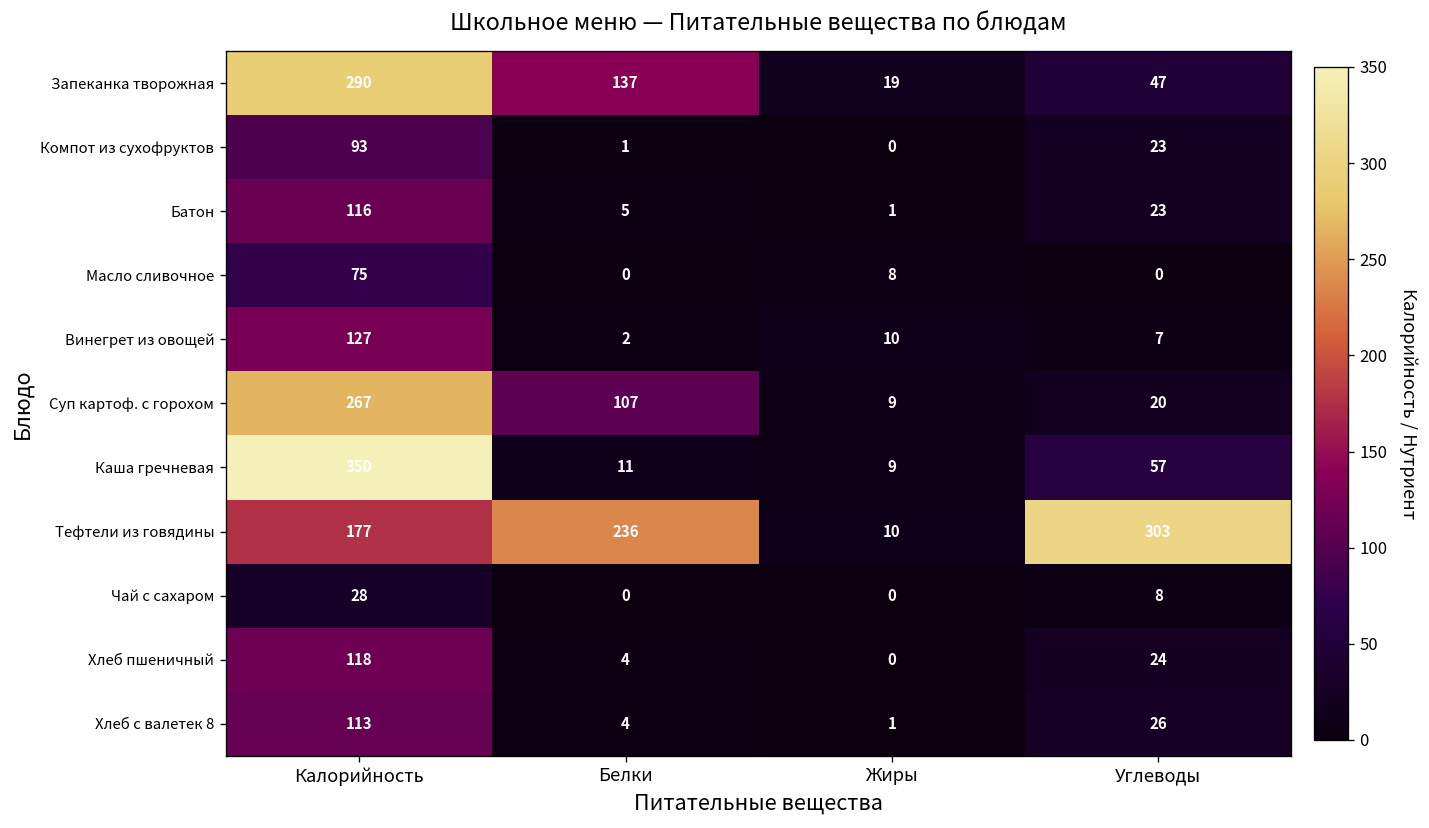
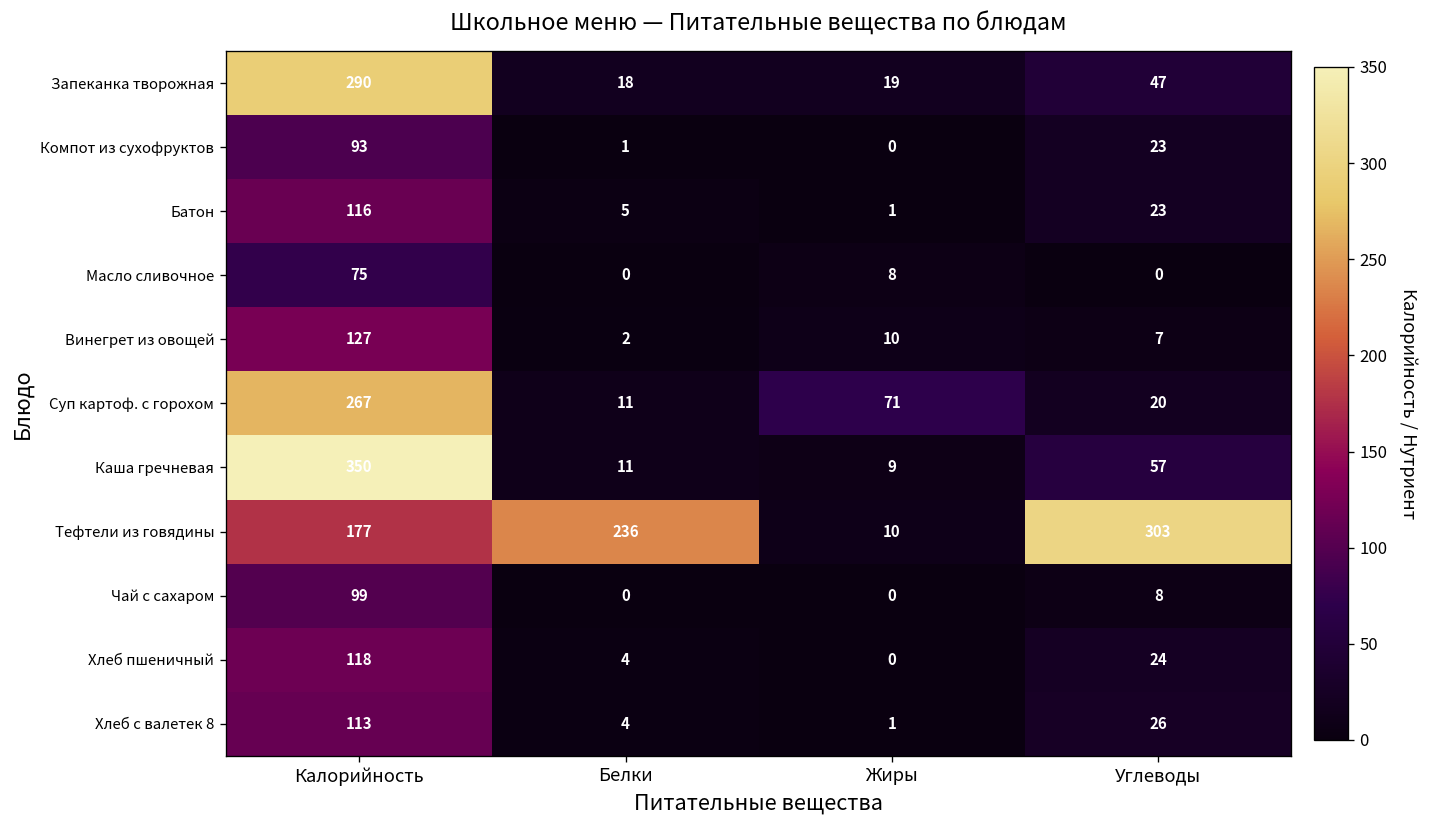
Запеканка творожная, Белки: 137 -> 18
Суп картоф. с горохом, Белки: 107 -> 11
Суп картоф. с горохом, Жиры: 9 -> 71
Чай с сахаром, Калорийность: 28 -> 99
